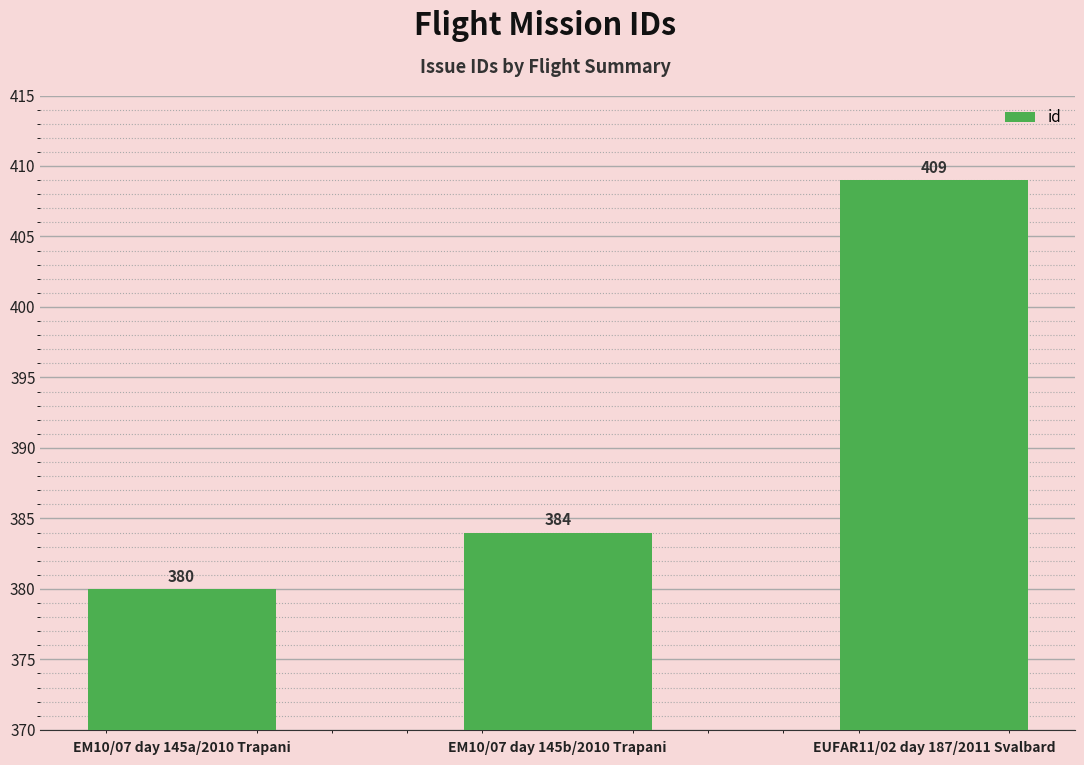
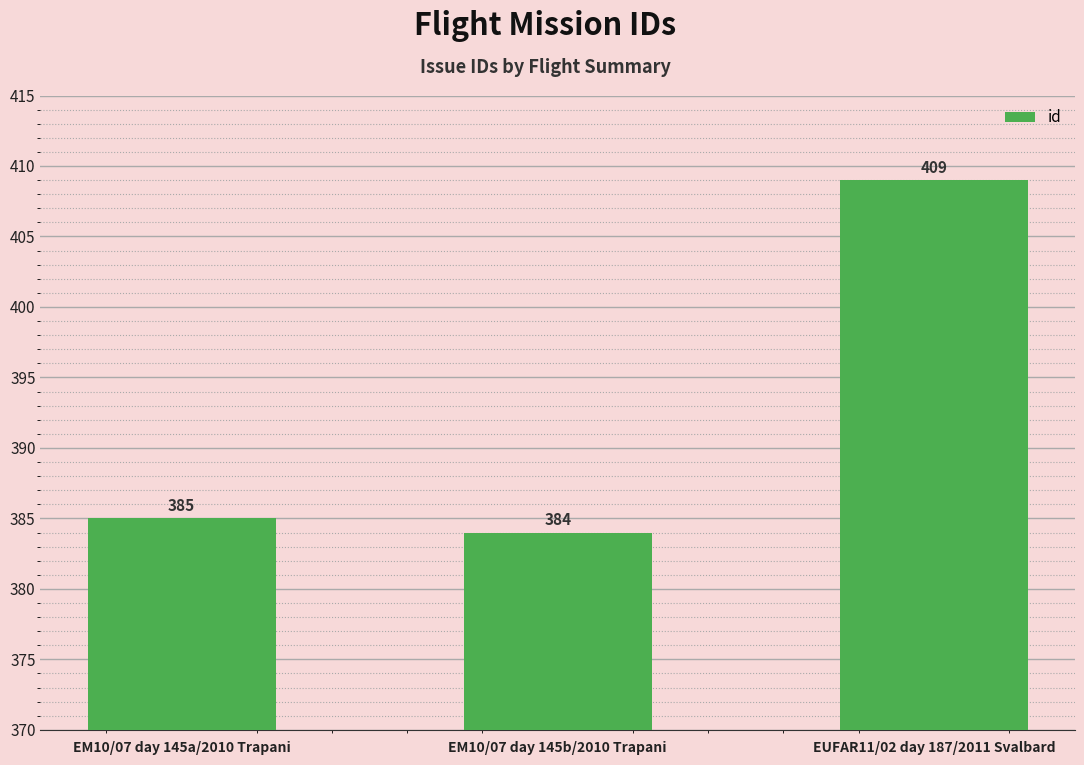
EM10/07 day 145a/2010 Trapani: 380 -> 385
